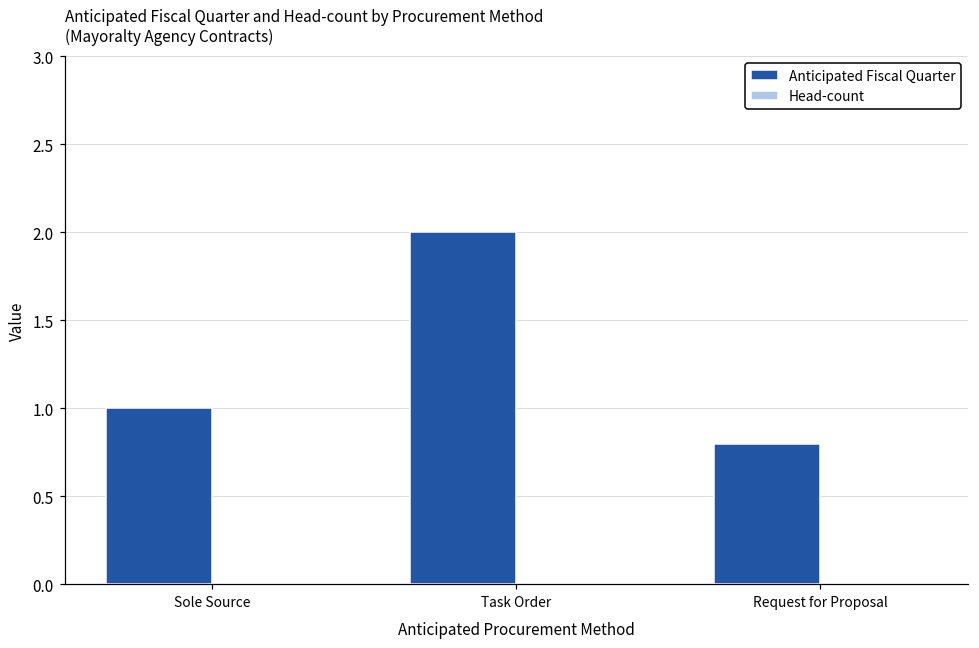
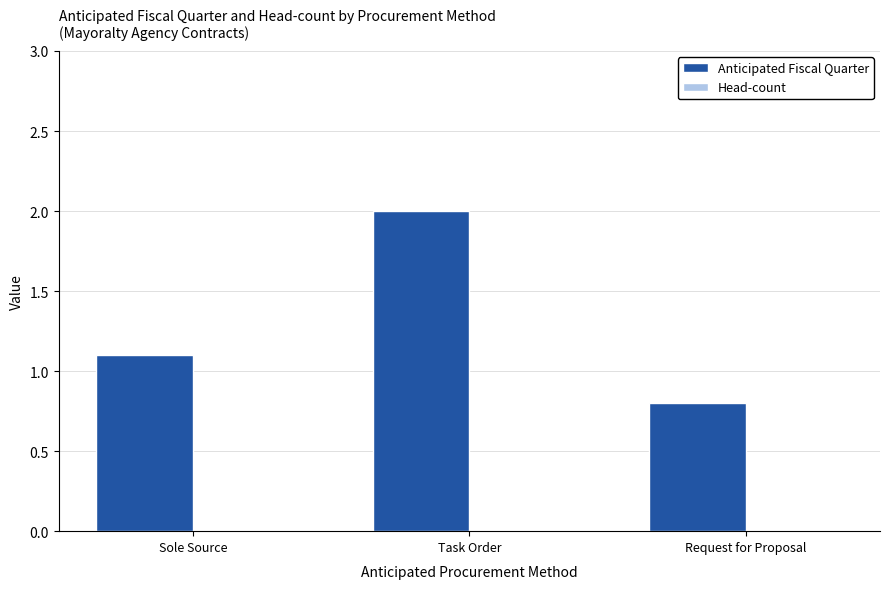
Anticipated Fiscal Quarter, Sole Source: 1.0 -> 1.1
